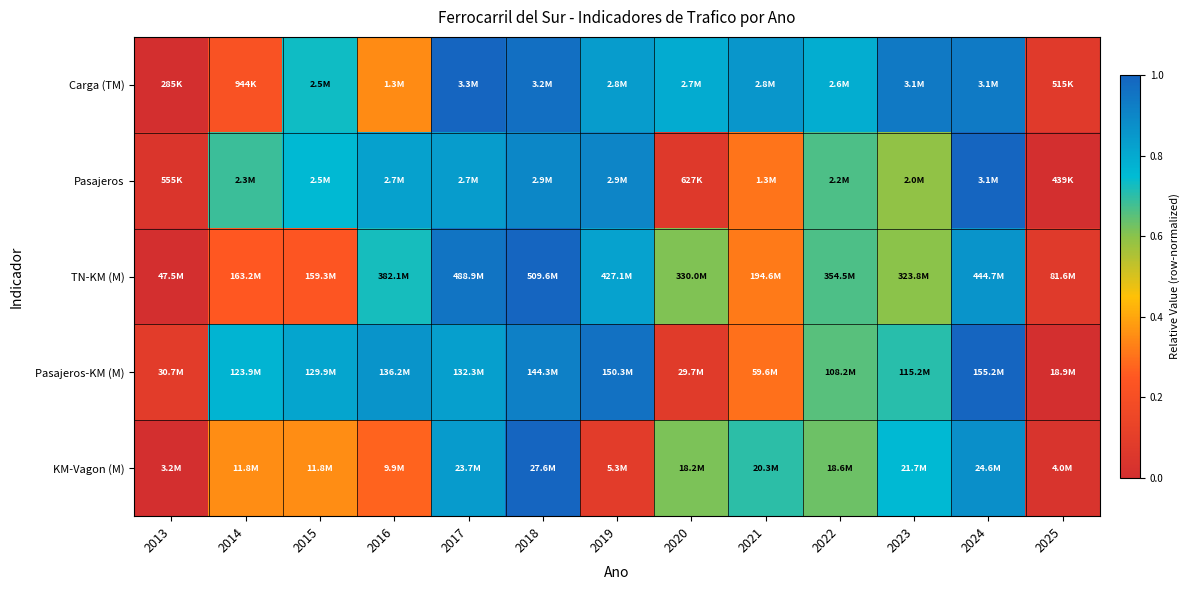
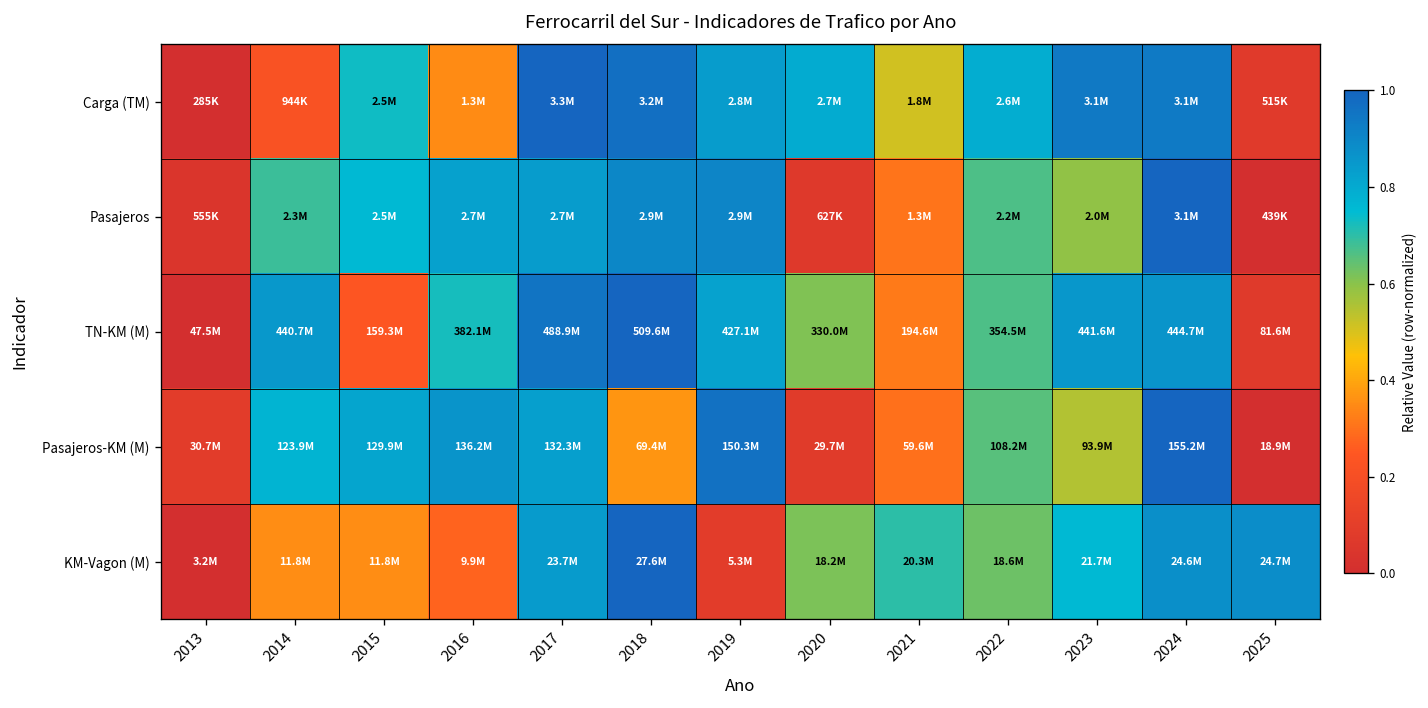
Carga (TM), 2021: 2.8M -> 1.8M
TN-KM (M), 2014: 163.2M -> 440.7M
TN-KM (M), 2023: 323.8M -> 441.6M
Pasajeros-KM (M), 2018: 144.3M -> 69.4M
Pasajeros-KM (M), 2023: 115.2M -> 93.9M
KM-Vagon (M), 2025: 4.0M -> 24.7M
